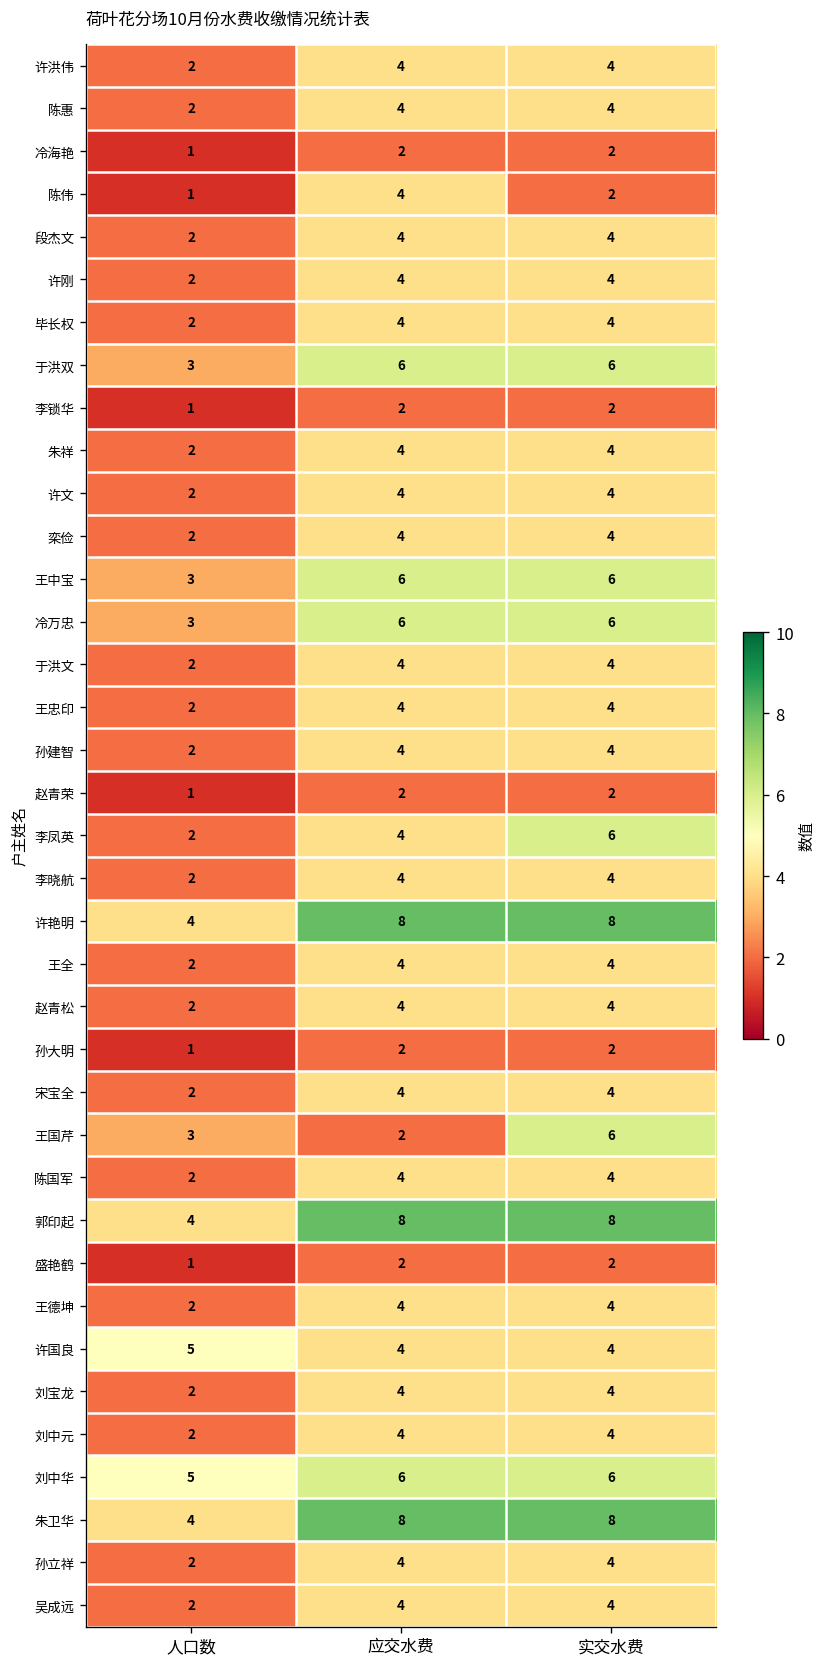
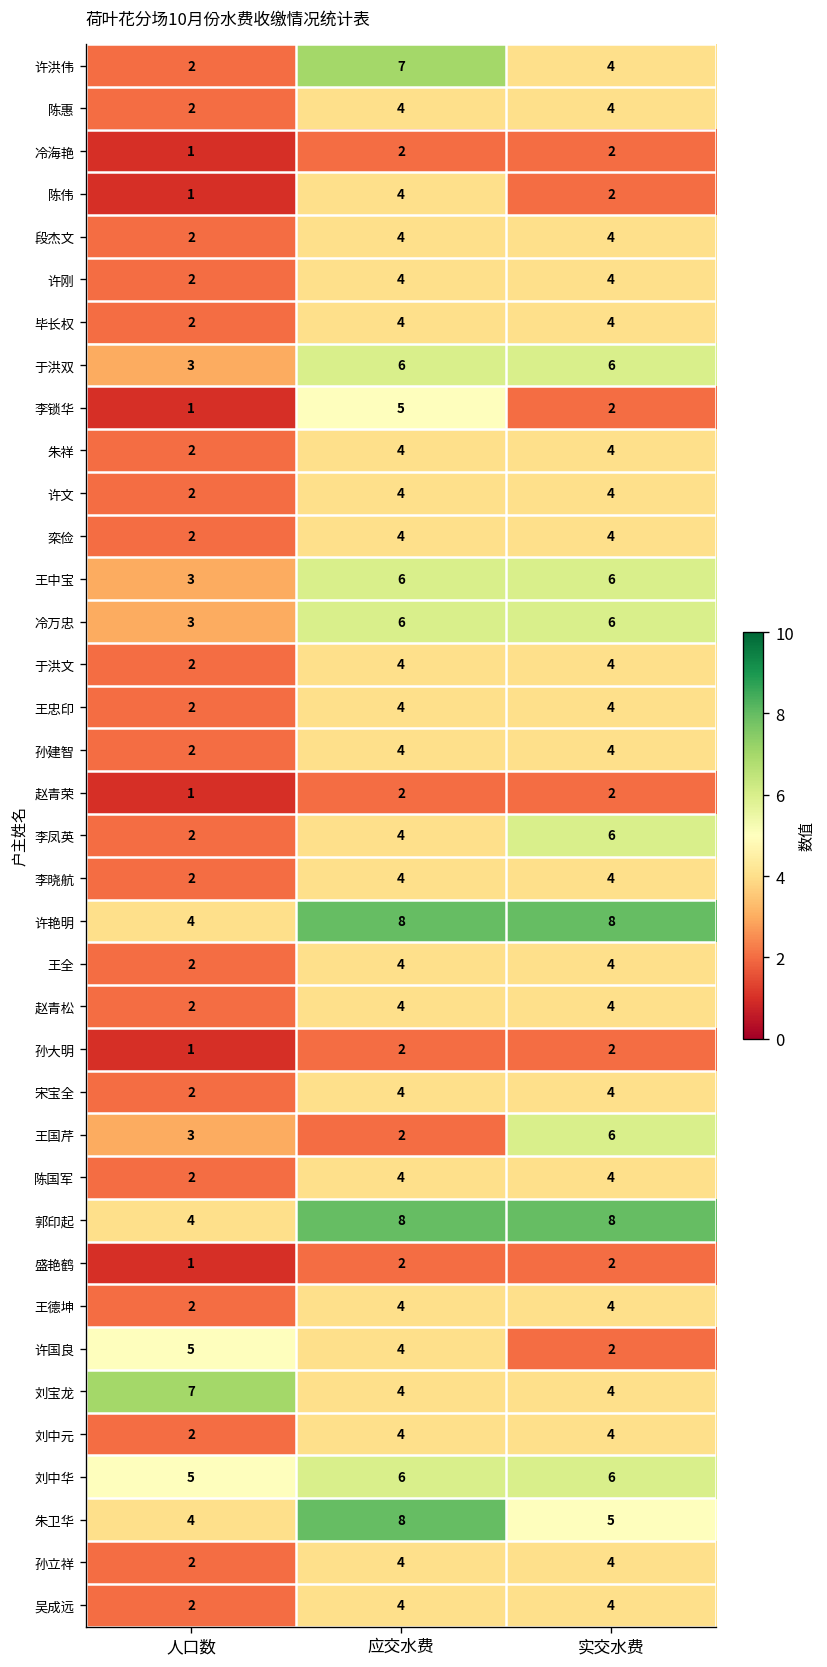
许洪伟, 应交水费: 4 -> 7
李锁华, 应交水费: 2 -> 5
许国良, 实交水费: 4 -> 2
刘宝龙, 人口数: 2 -> 7
朱卫华, 实交水费: 8 -> 5
